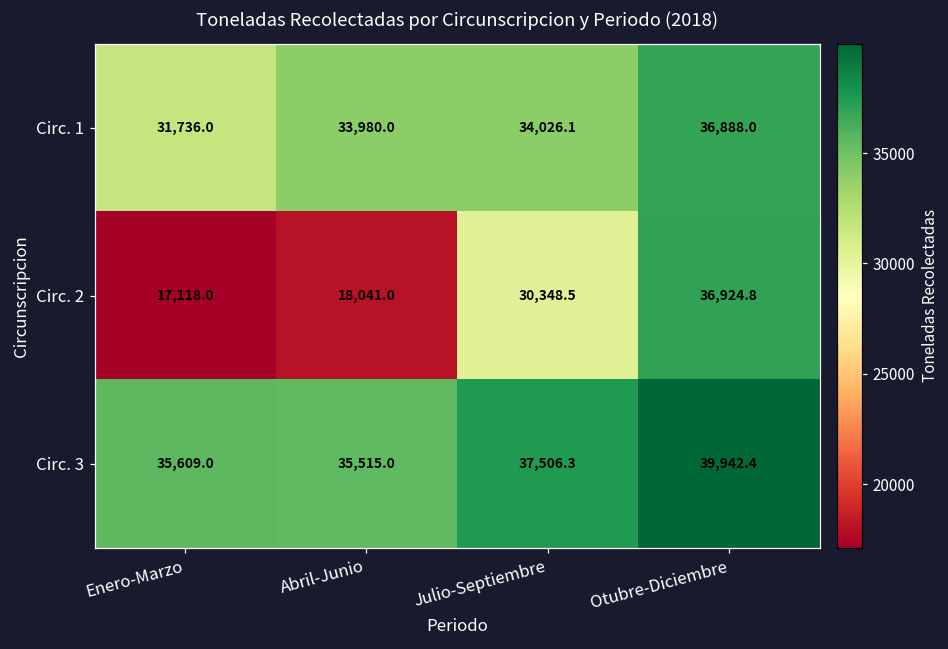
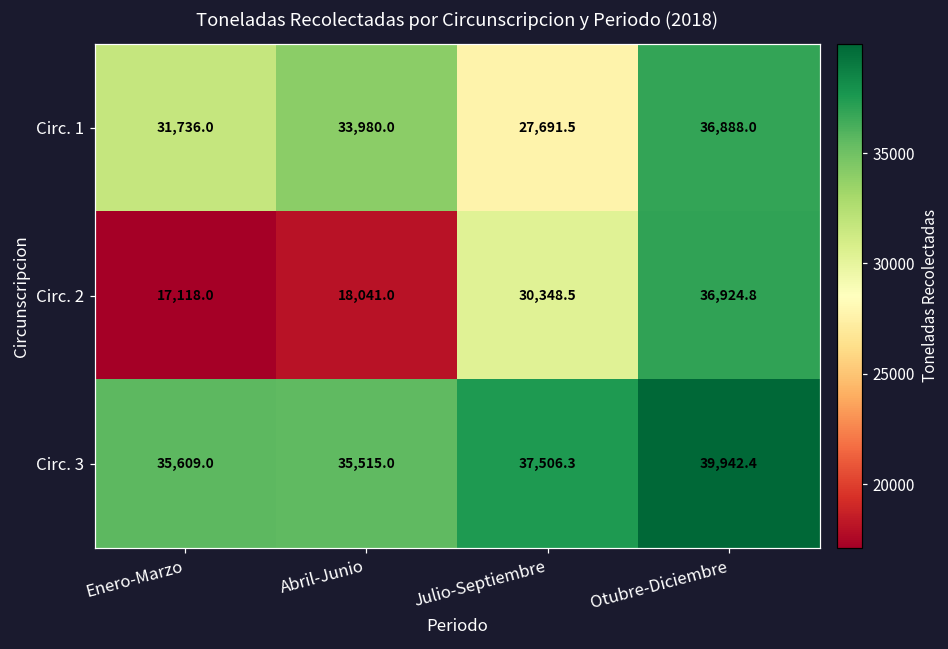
Circ. 1, Julio-Septiembre: 34,026.1 -> 27,691.5
